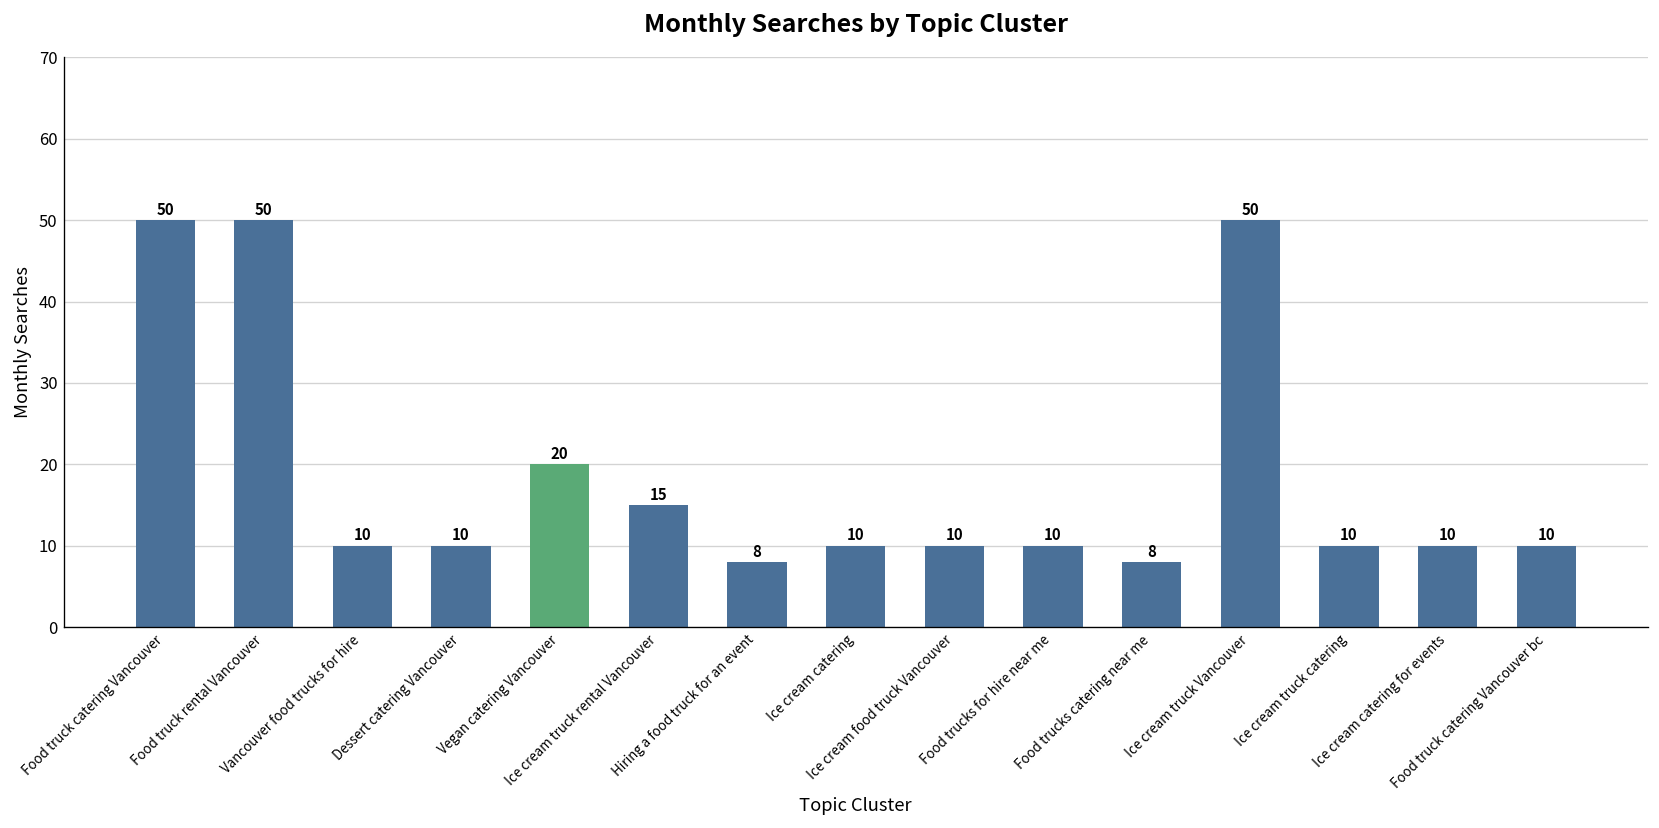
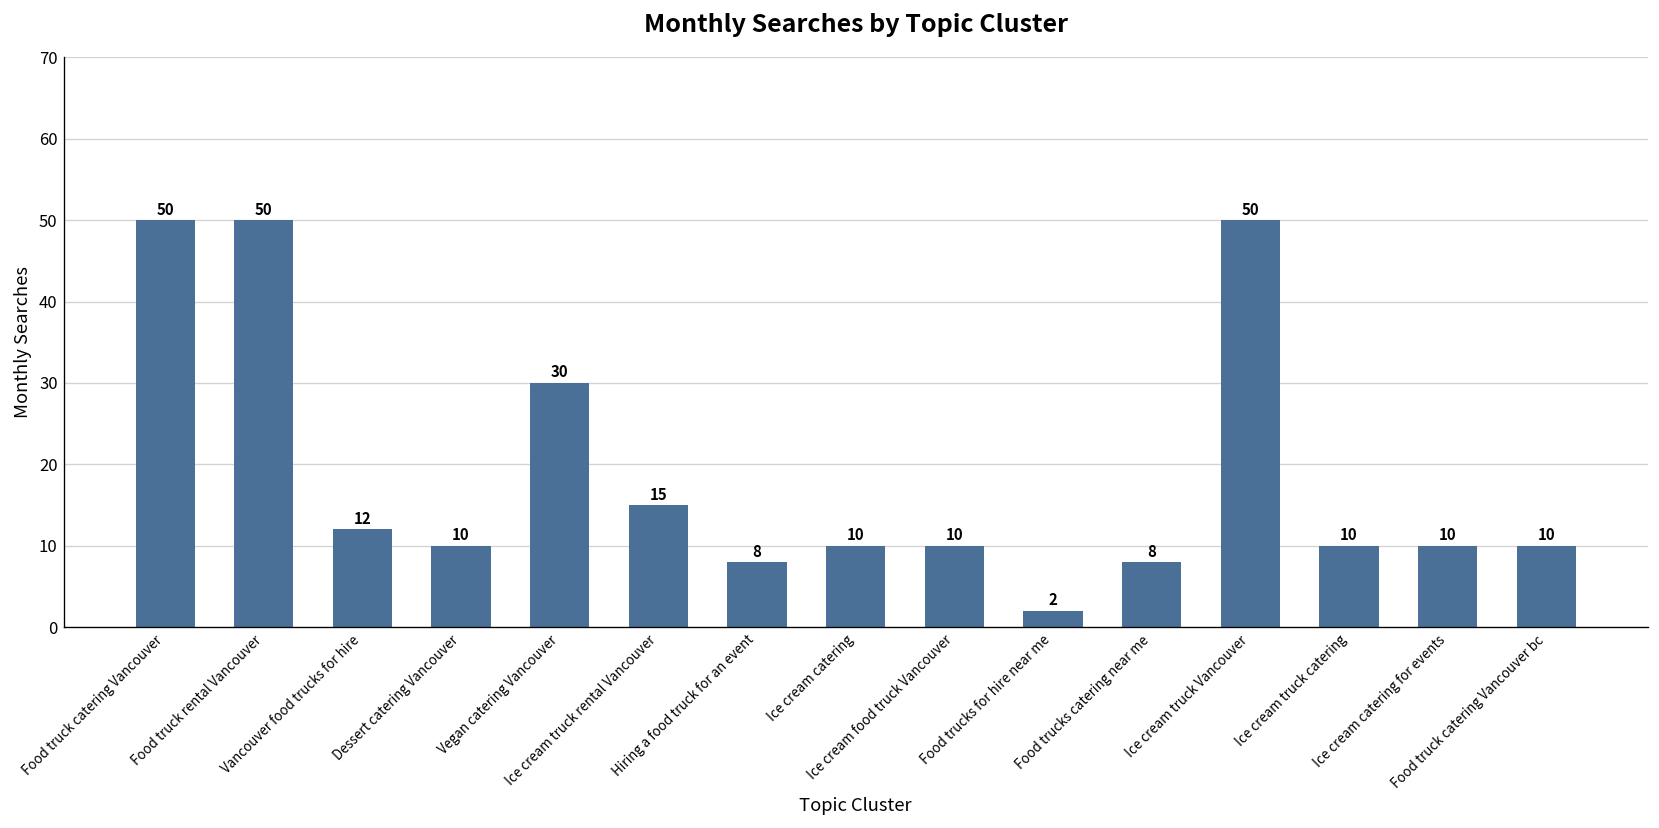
Vancouver food trucks for hire: 10 -> 12
Vegan catering Vancouver: 20 -> 30
Food trucks for hire near me: 10 -> 2
